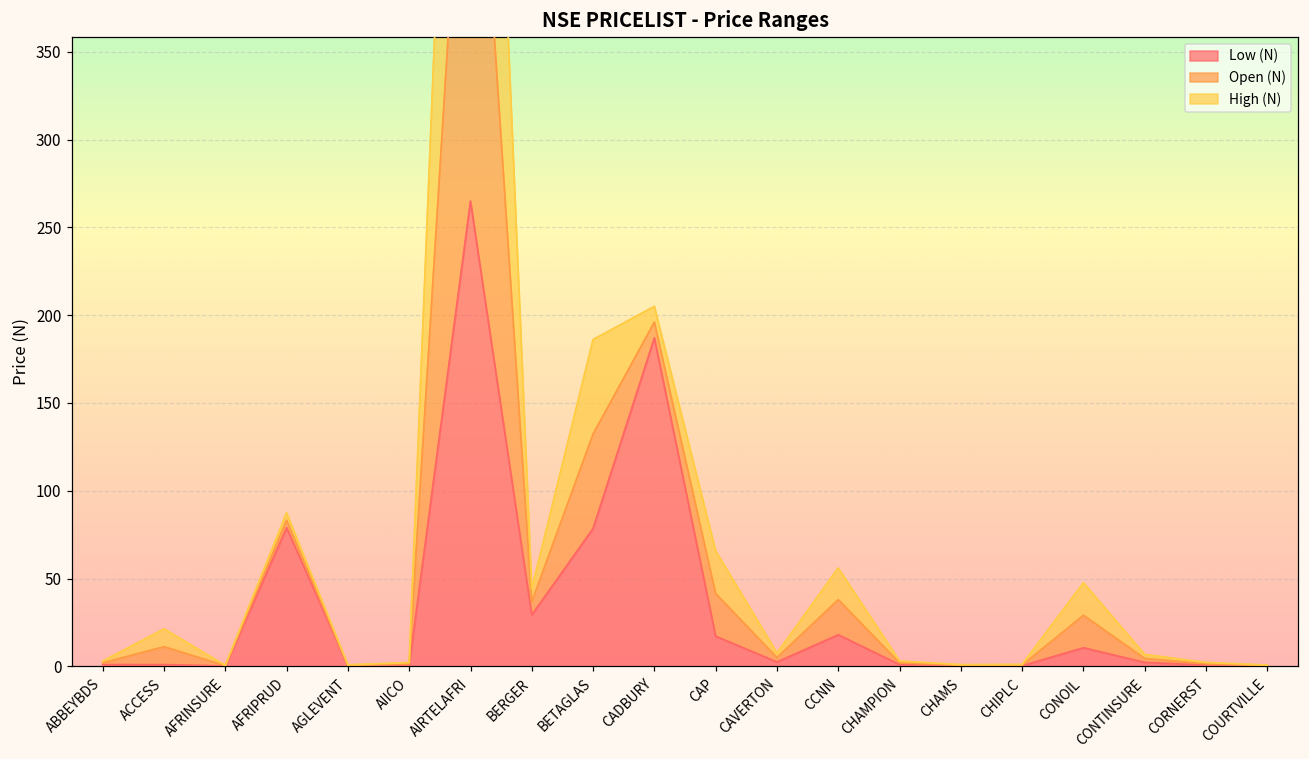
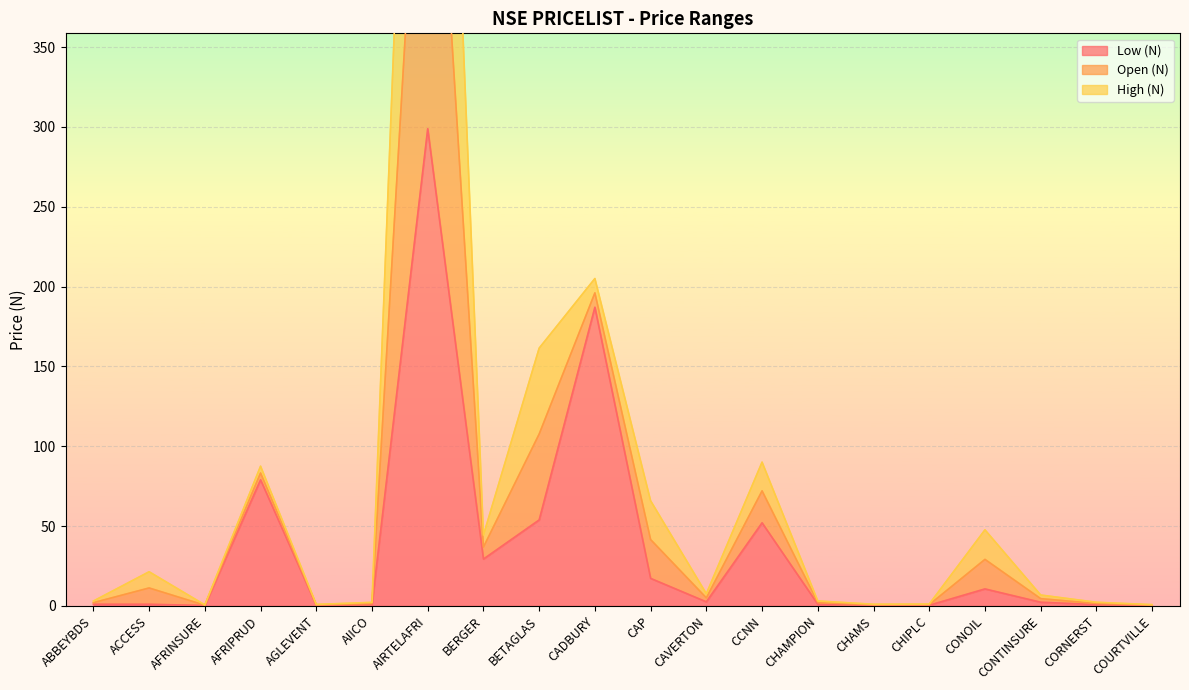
Low (N), AIRTELAFRI: 265 -> 299
Low (N), BETAGLAS: 79 -> 54
Low (N), CCNN: 18 -> 52
